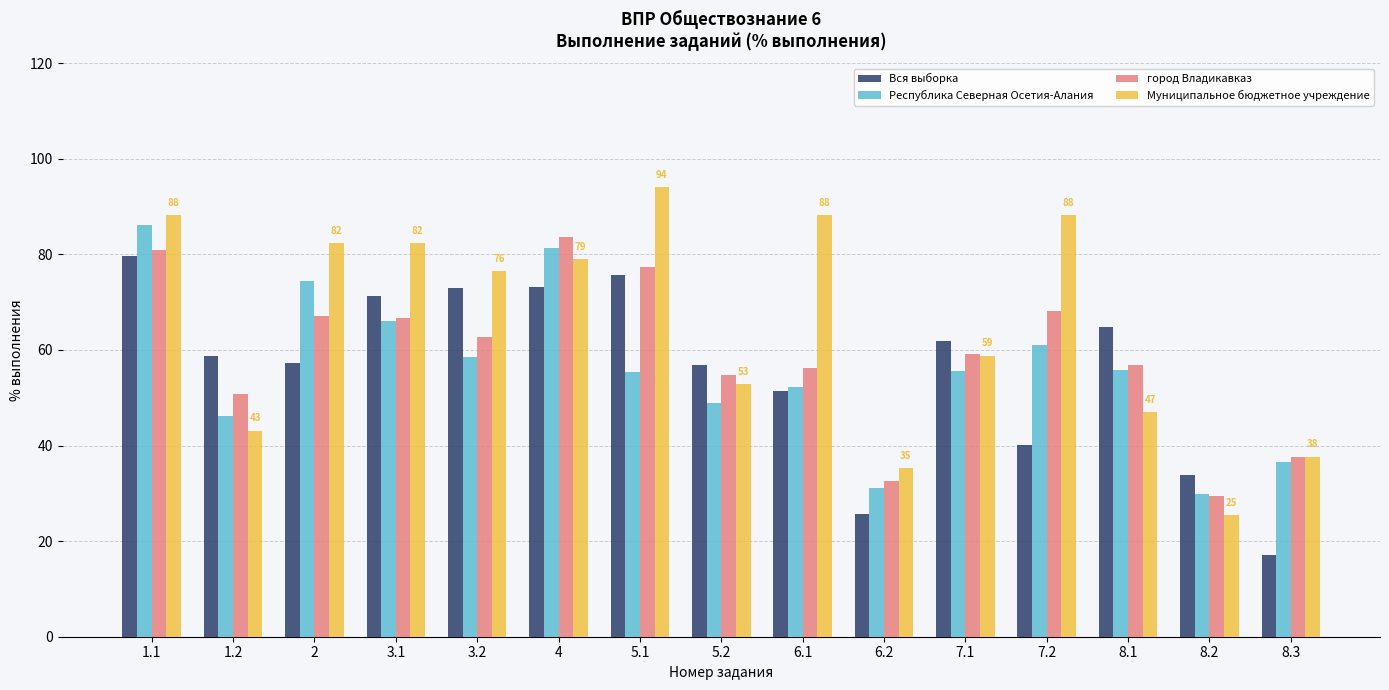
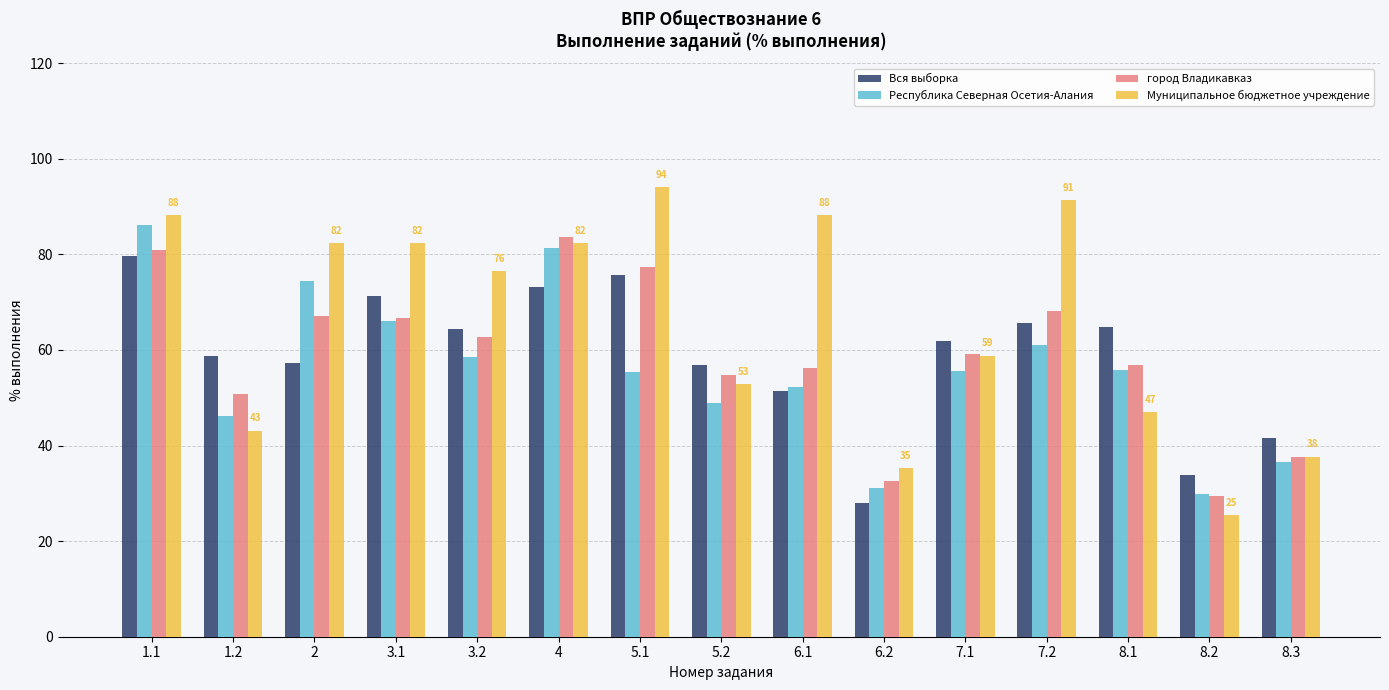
Вся выборка, 3.2: 73 -> 64
Муниципальное бюджетное учреждение, 4: 79 -> 82
Вся выборка, 6.2: 26 -> 28
Вся выборка, 7.2: 40 -> 66
Муниципальное бюджетное учреждение, 7.2: 88 -> 91
Вся выборка, 8.3: 17 -> 42
